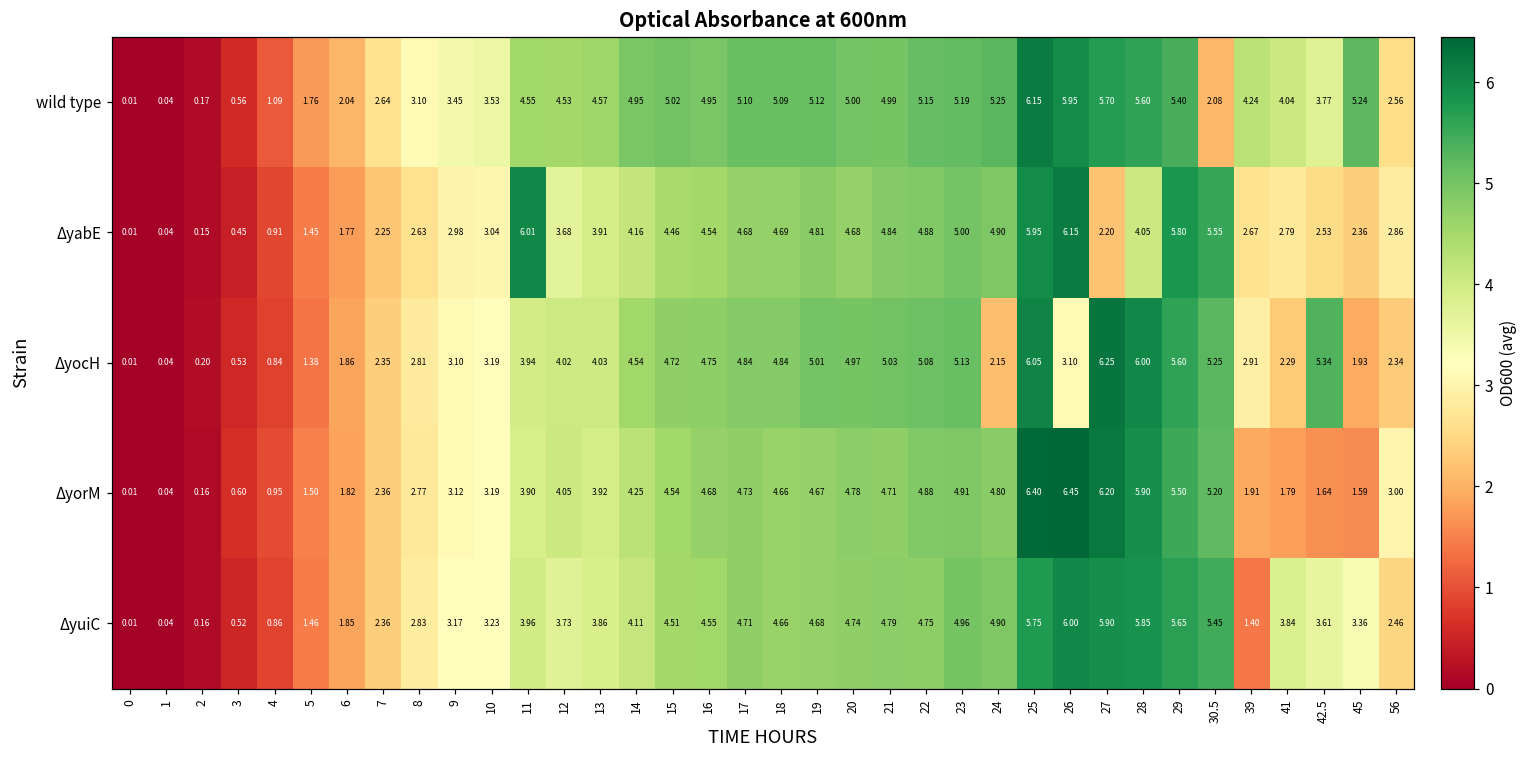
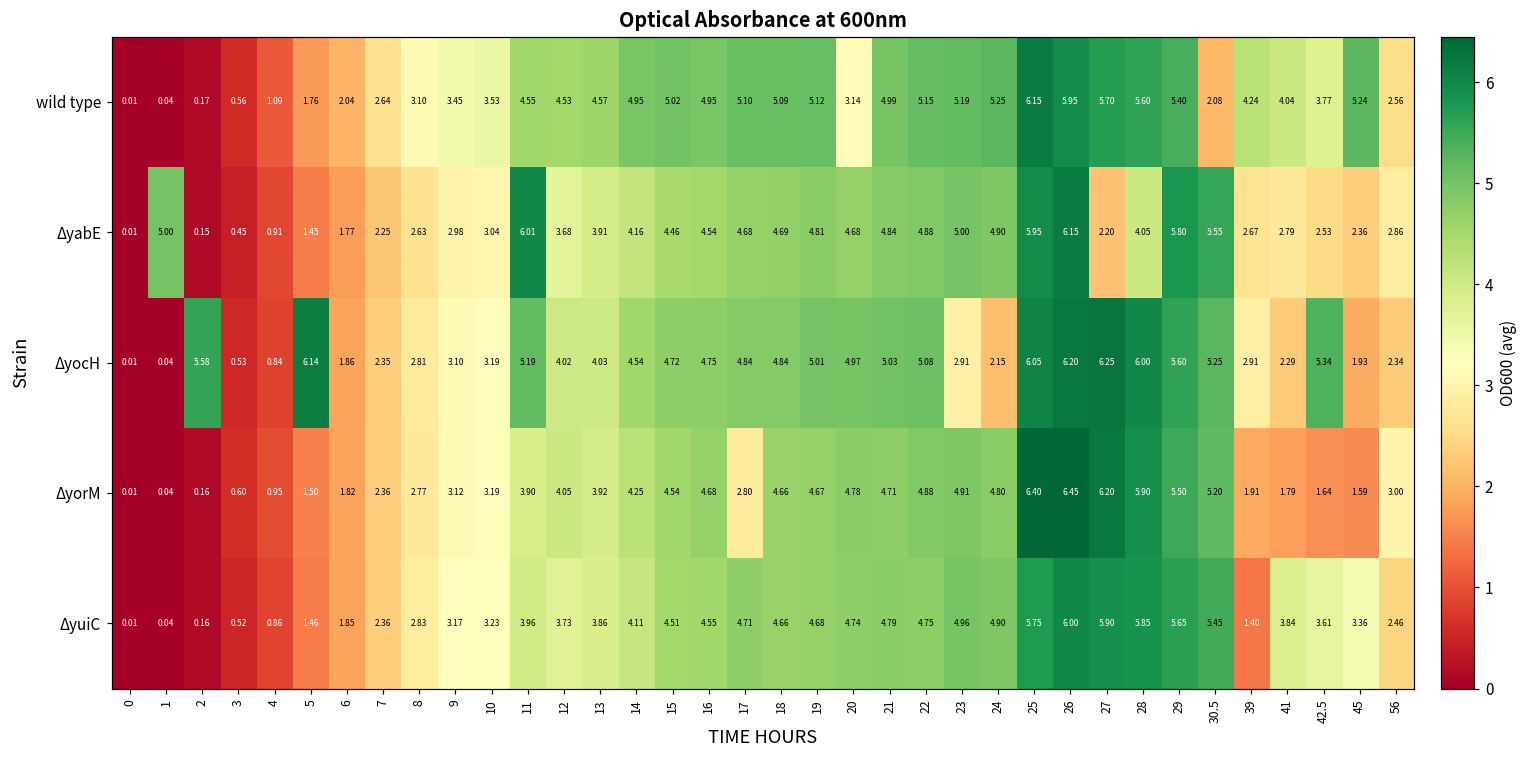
wild type, 20: 5.00 -> 3.14
ΔyabE, 1: 0.04 -> 5.00
ΔyocH, 2: 0.20 -> 5.58
ΔyocH, 5: 1.38 -> 6.14
ΔyocH, 11: 3.94 -> 5.19
ΔyocH, 23: 5.13 -> 2.91
ΔyocH, 26: 3.10 -> 6.20
ΔyorM, 17: 4.73 -> 2.80
